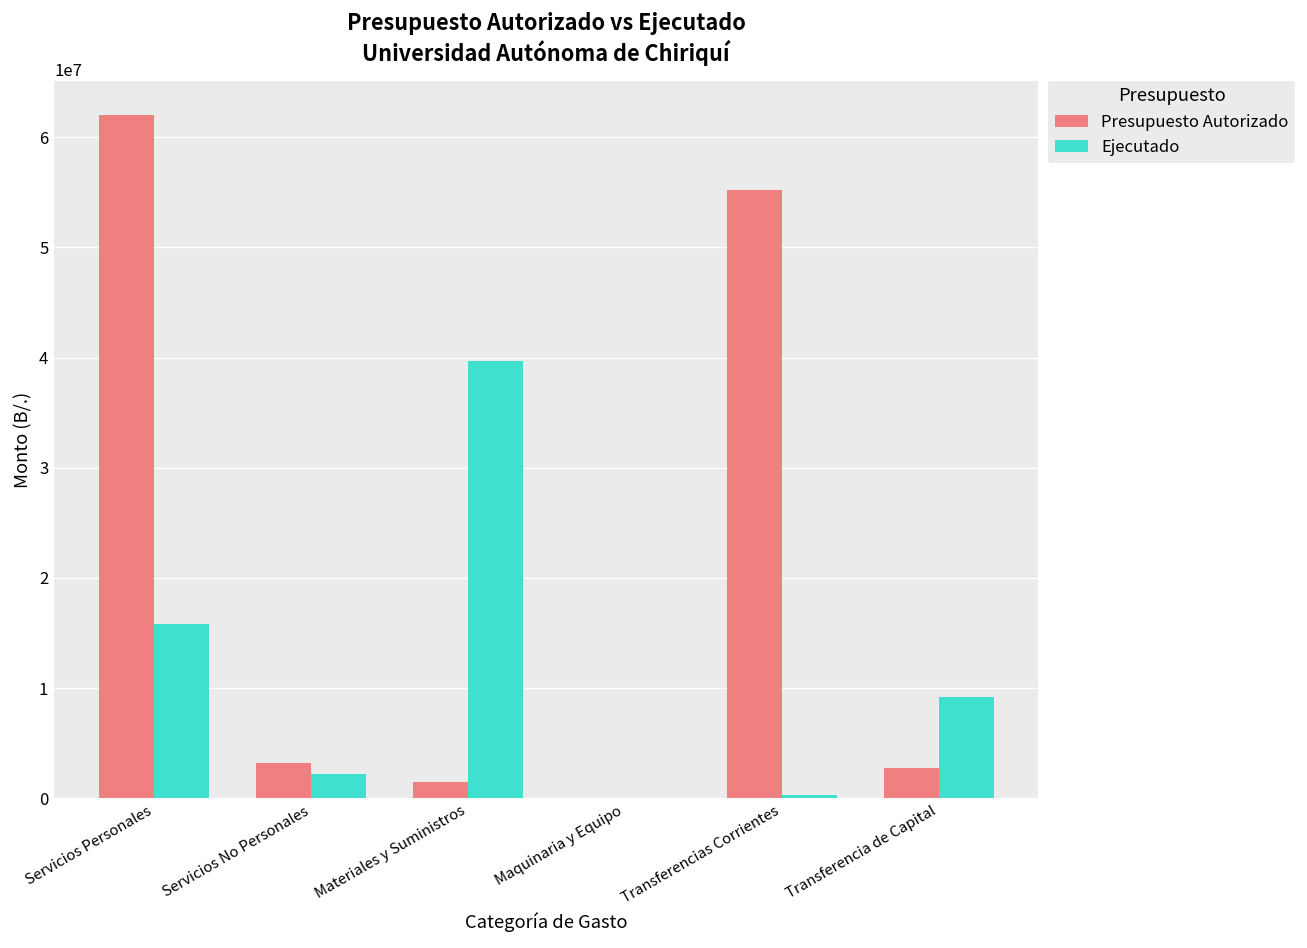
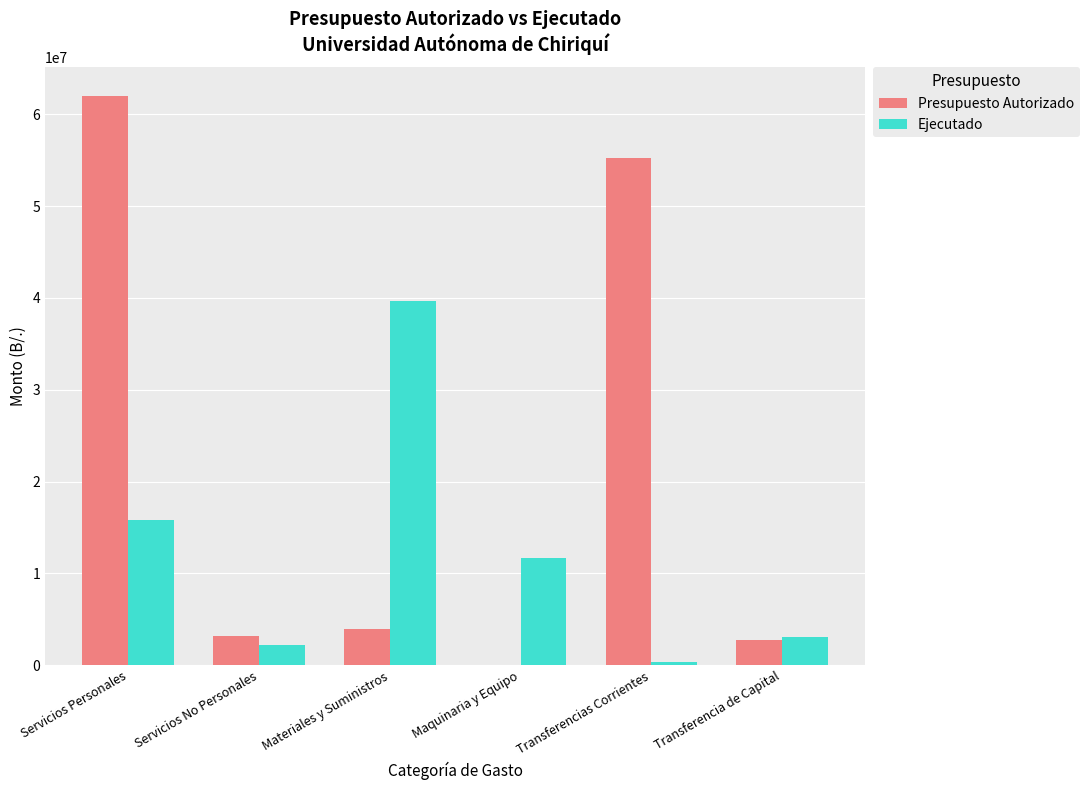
Presupuesto Autorizado, Materiales y Suministros: 1000000 -> 4000000
Ejecutado, Maquinaria y Equipo: 0 -> 12000000
Ejecutado, Transferencia de Capital: 9000000 -> 3000000
